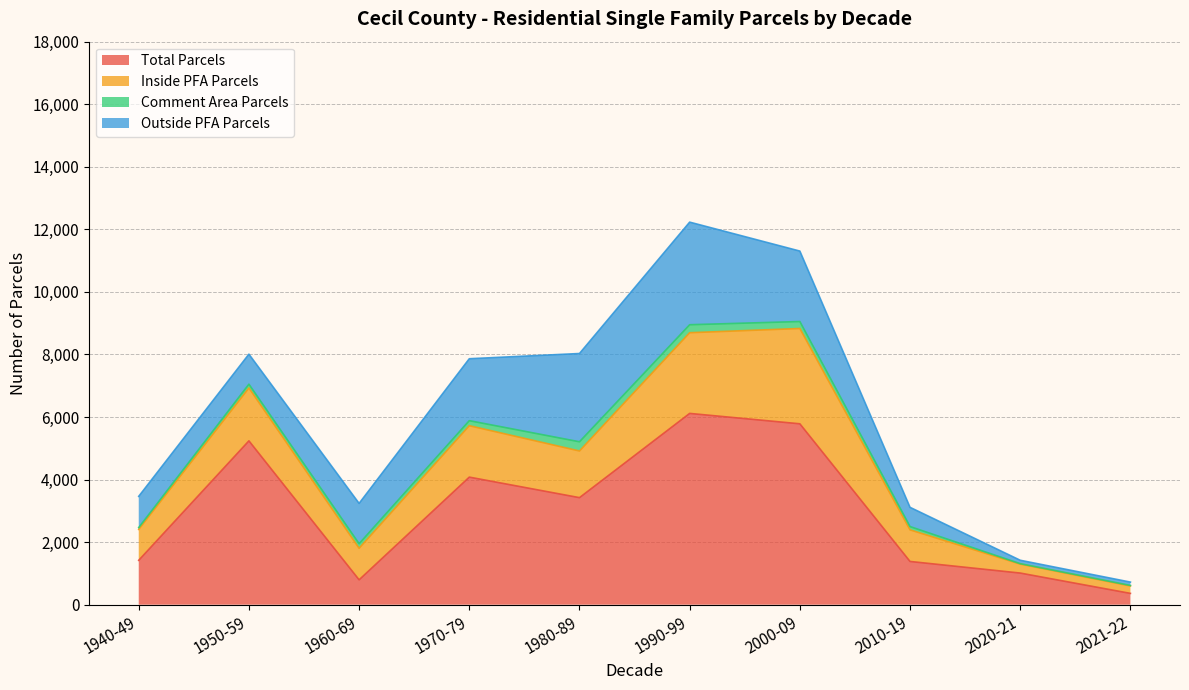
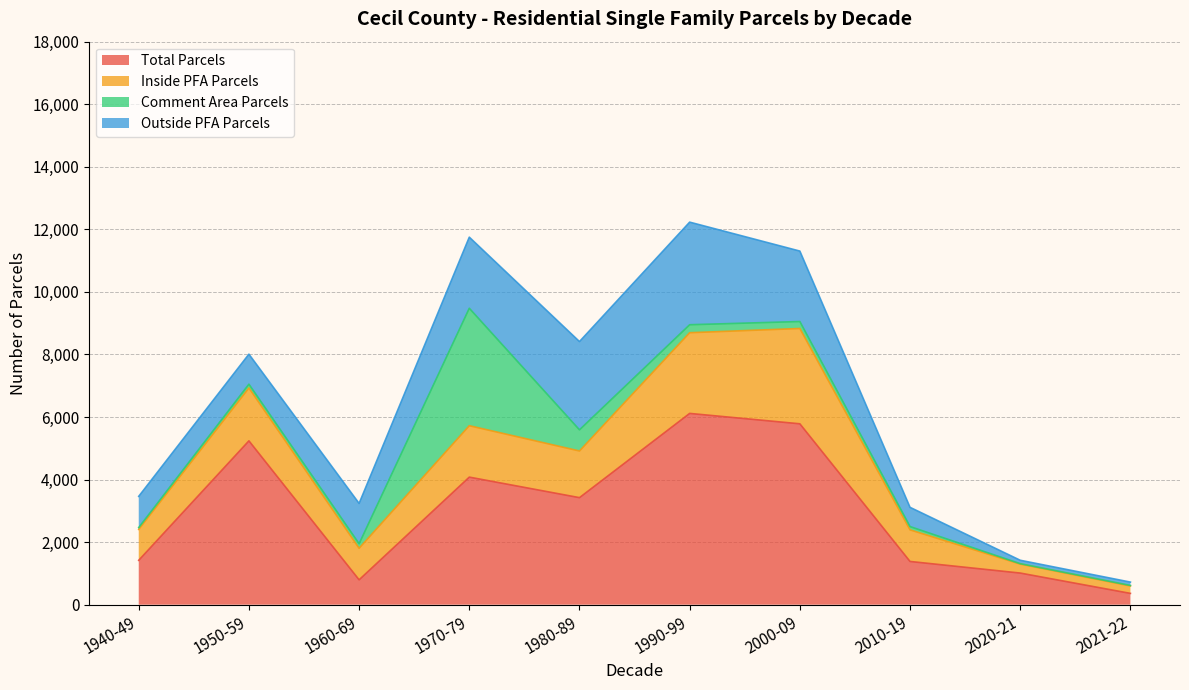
Comment Area Parcels, 1970-79: 200 -> 3,800
Outside PFA Parcels, 1970-79: 2,000 -> 2,300
Comment Area Parcels, 1980-89: 300 -> 700
